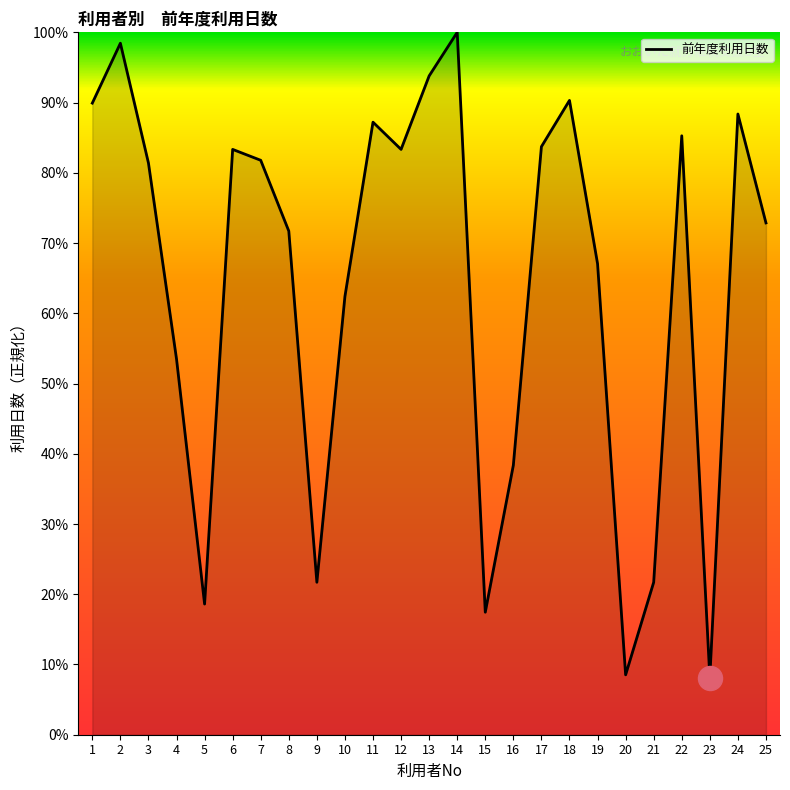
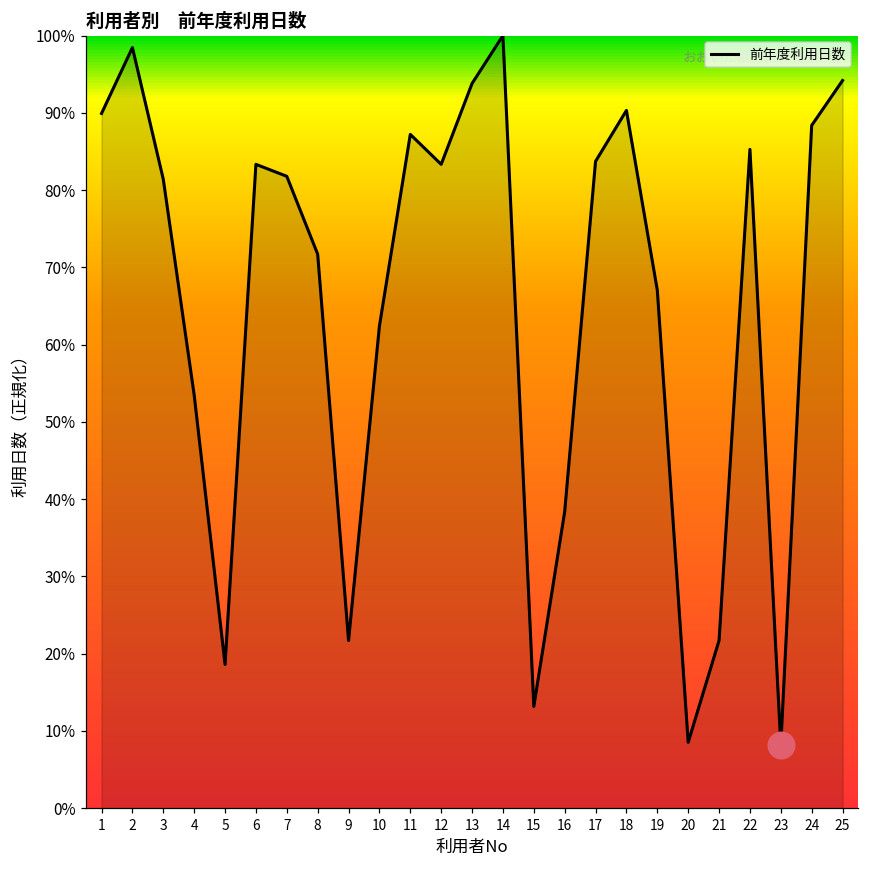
前年度利用日数, 15: 17% -> 13%
前年度利用日数, 25: 73% -> 94%
